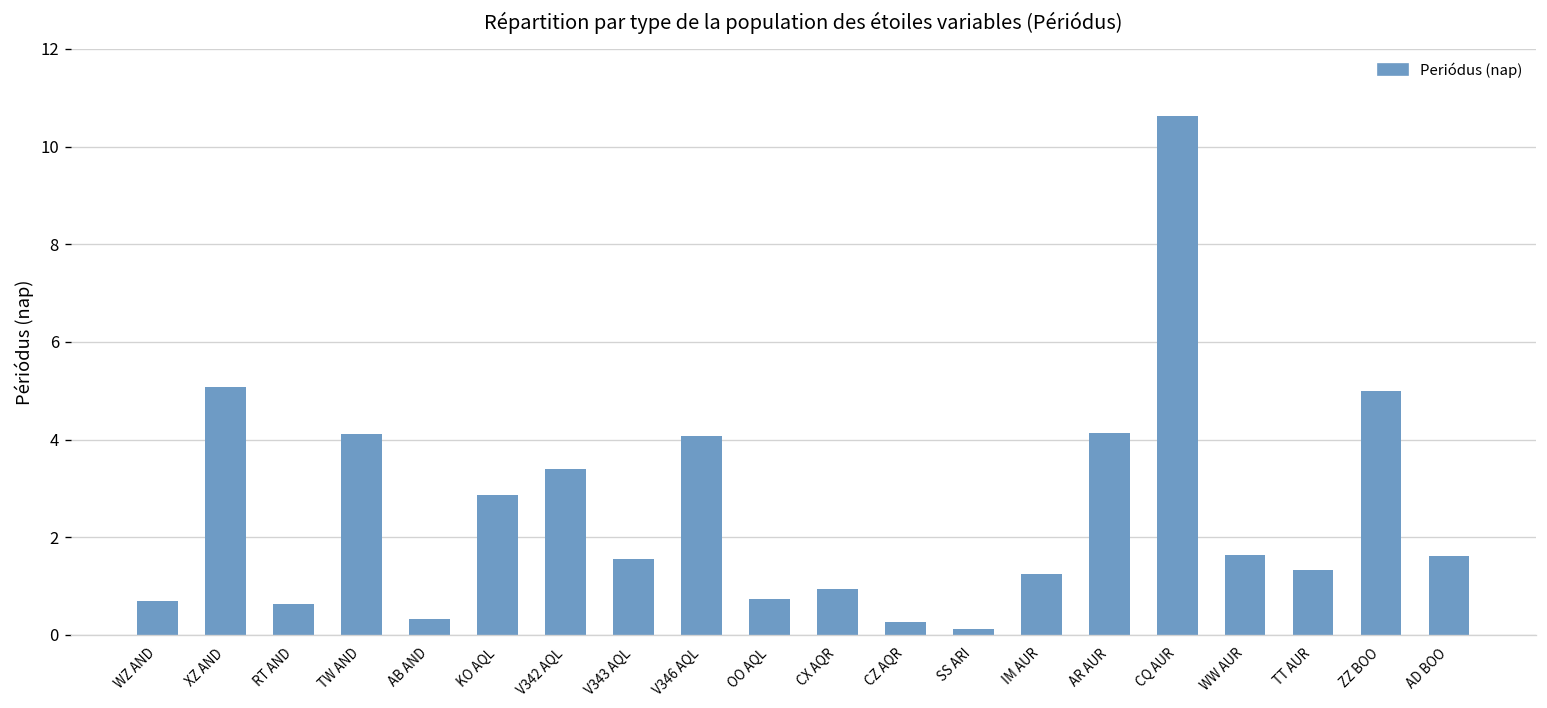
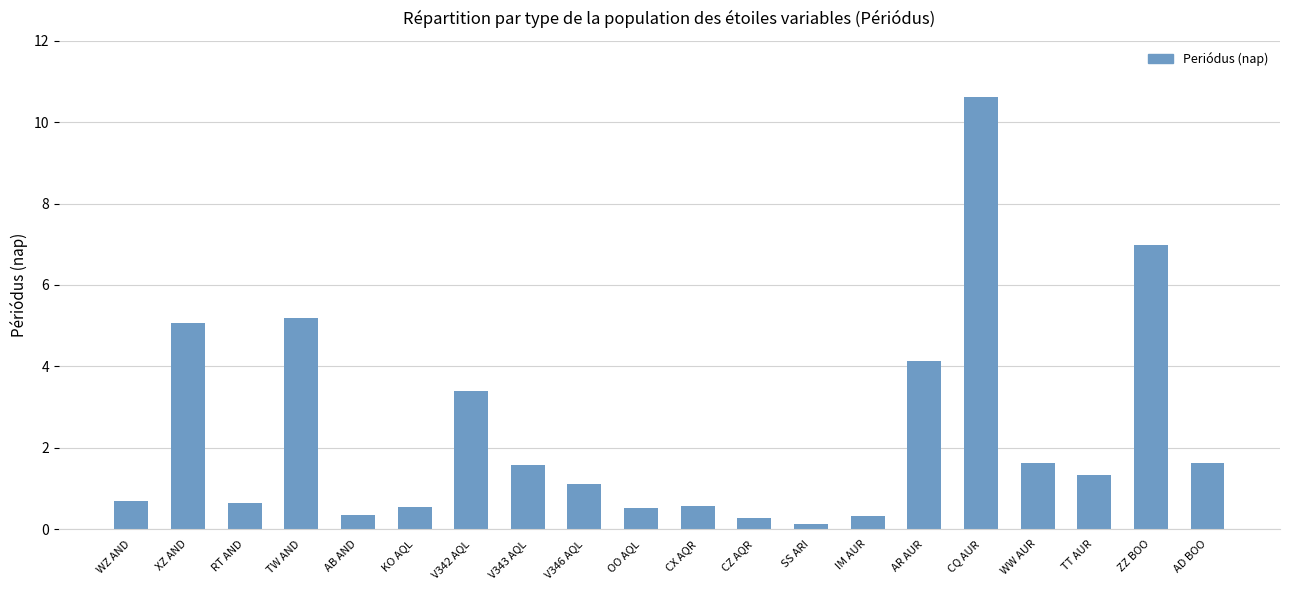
TW AND: 4.1 -> 5.2
KO AQL: 2.9 -> 0.5
V346 AQL: 4.1 -> 1.1
OO AQL: 0.7 -> 0.5
CX AQR: 0.9 -> 0.6
IM AUR: 1.2 -> 0.3
ZZ BOO: 5.0 -> 7.0
